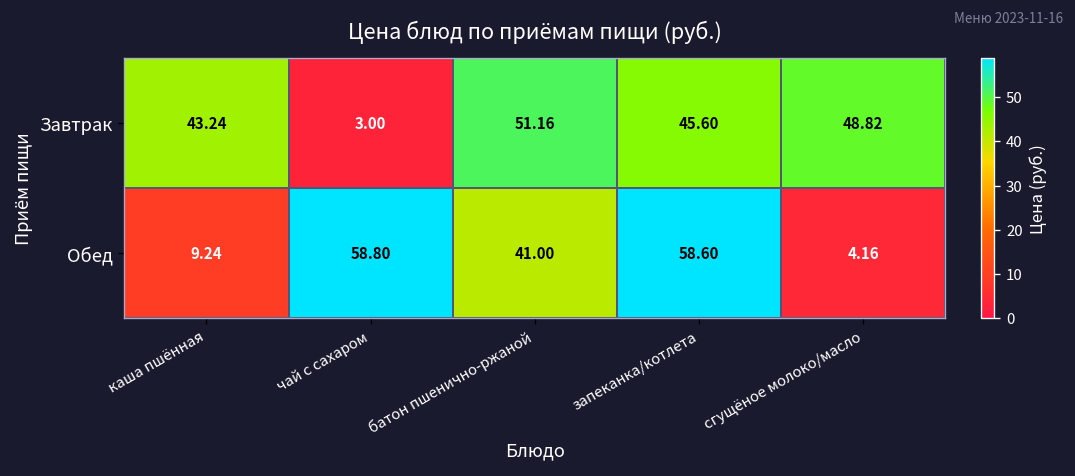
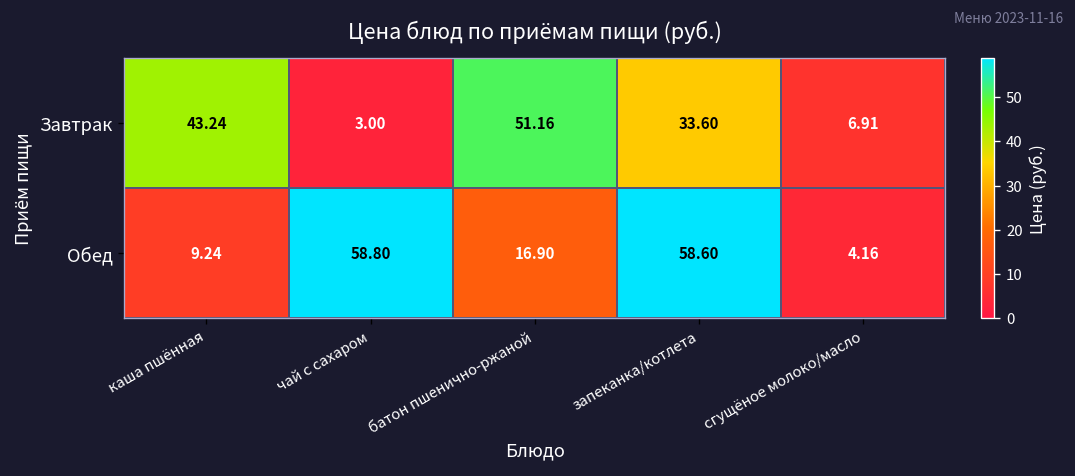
Завтрак, запеканка/котлета: 45.60 -> 33.60
Завтрак, сгущёное молоко/масло: 48.82 -> 6.91
Обед, батон пшенично-ржаной: 41.00 -> 16.90
